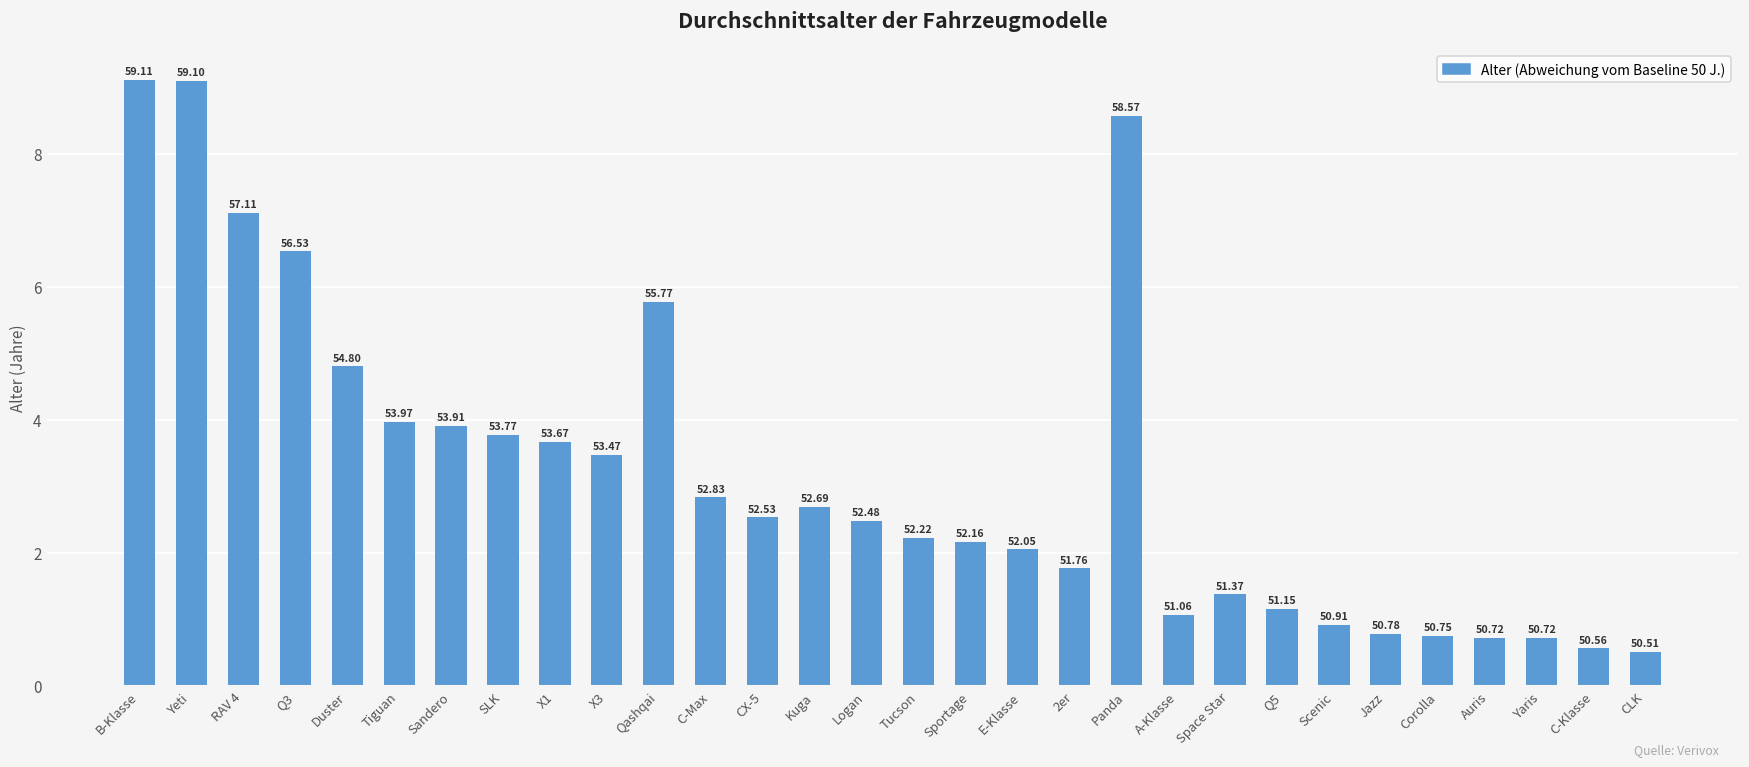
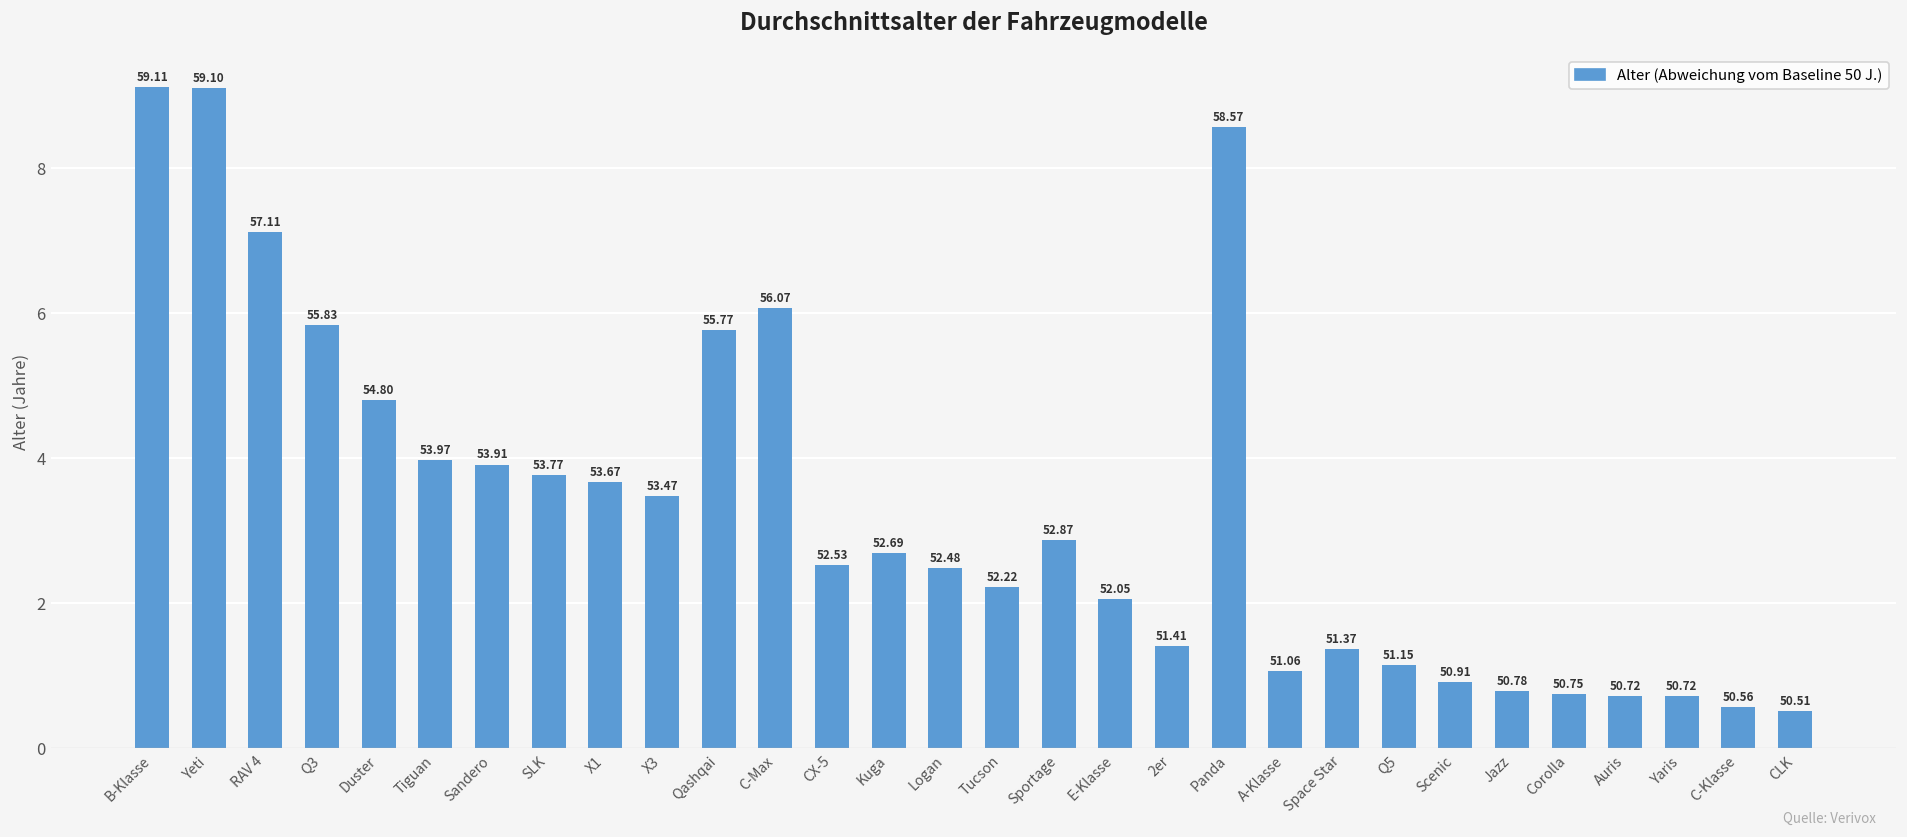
Q3: 56.53 -> 55.83
C-Max: 52.83 -> 56.07
Sportage: 52.16 -> 52.87
2er: 51.76 -> 51.41
